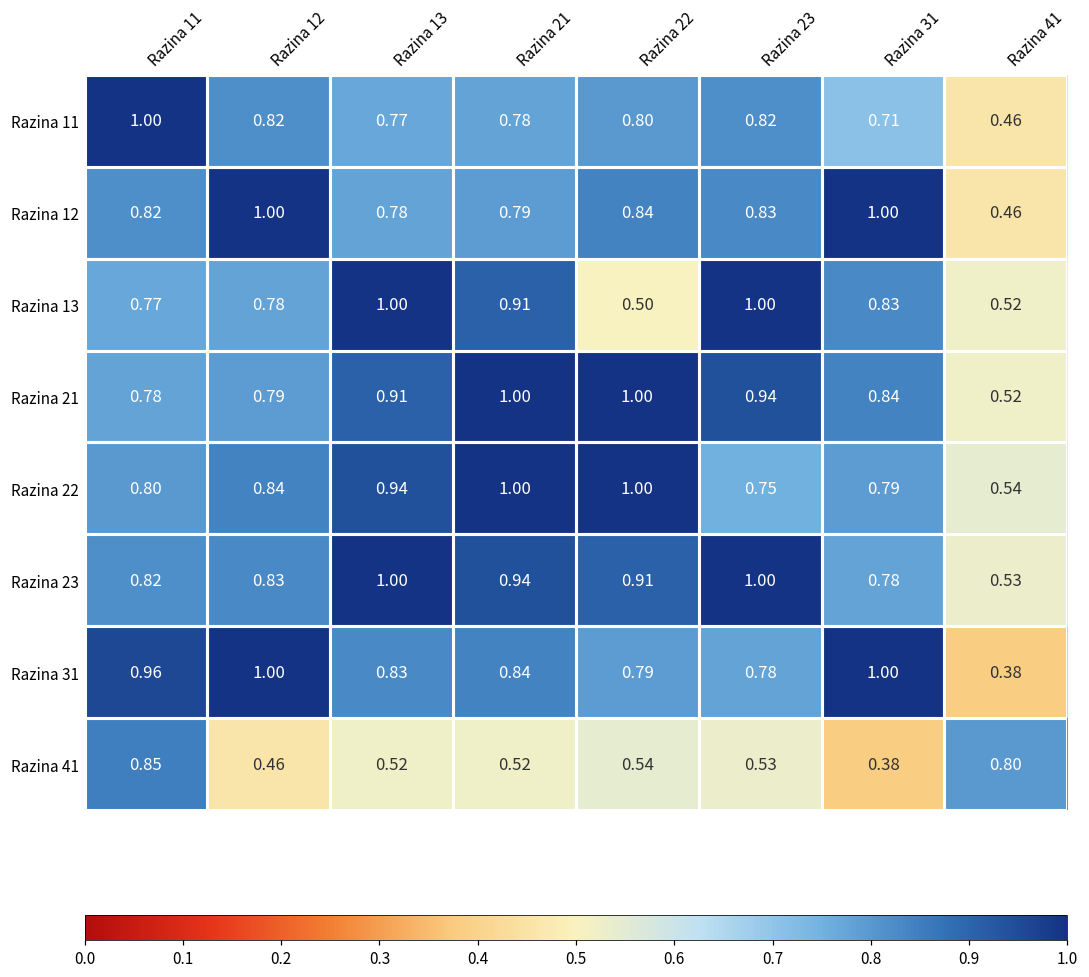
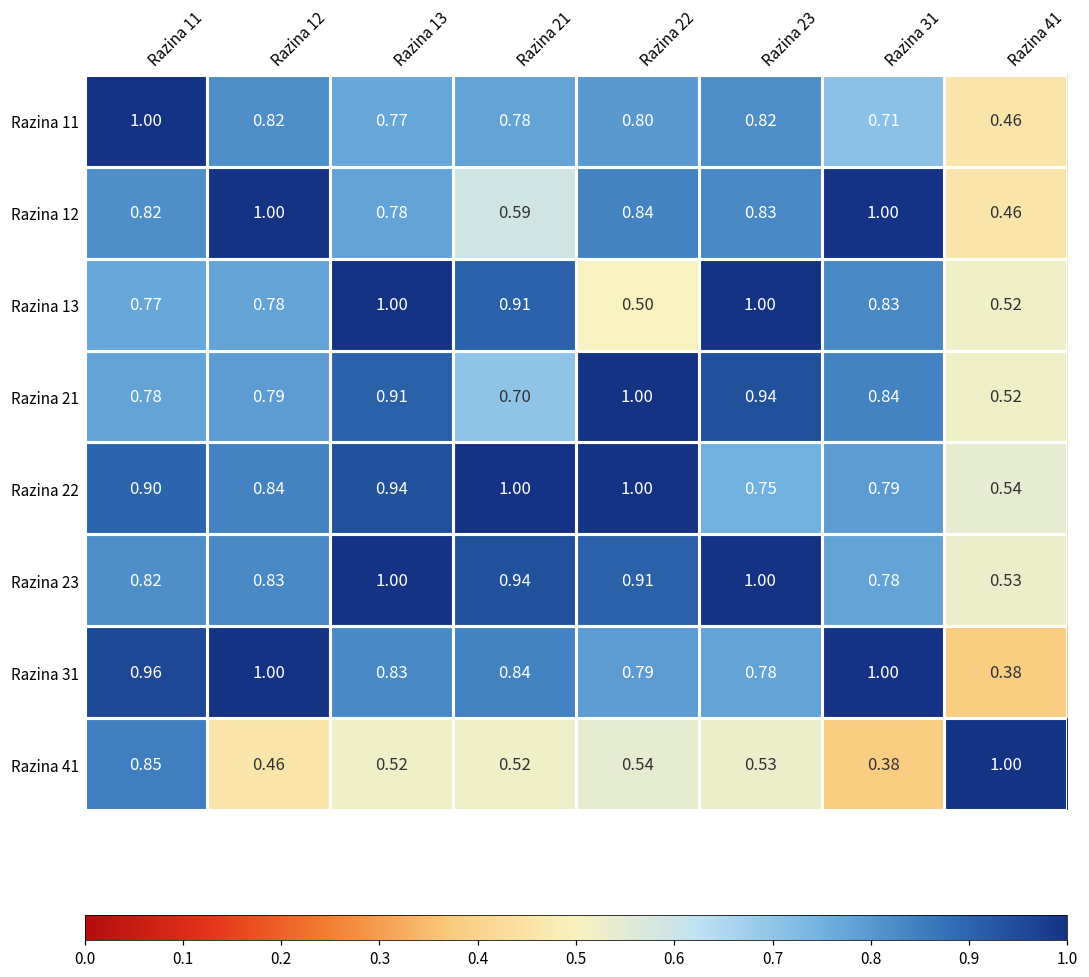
Razina 12, Razina 21: 0.79 -> 0.59
Razina 21, Razina 21: 1.00 -> 0.70
Razina 22, Razina 11: 0.80 -> 0.90
Razina 41, Razina 41: 0.80 -> 1.00
